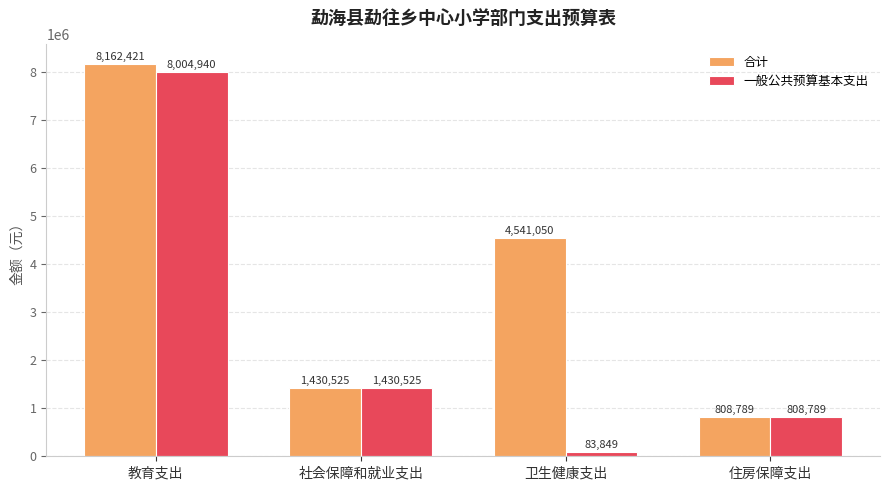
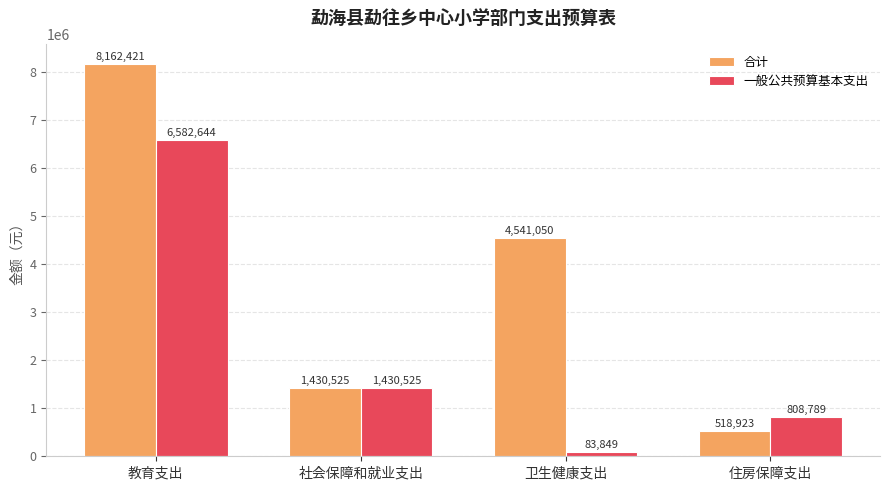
一般公共预算基本支出, 教育支出: 8,004,940 -> 6,582,644
合计, 住房保障支出: 808,789 -> 518,923
